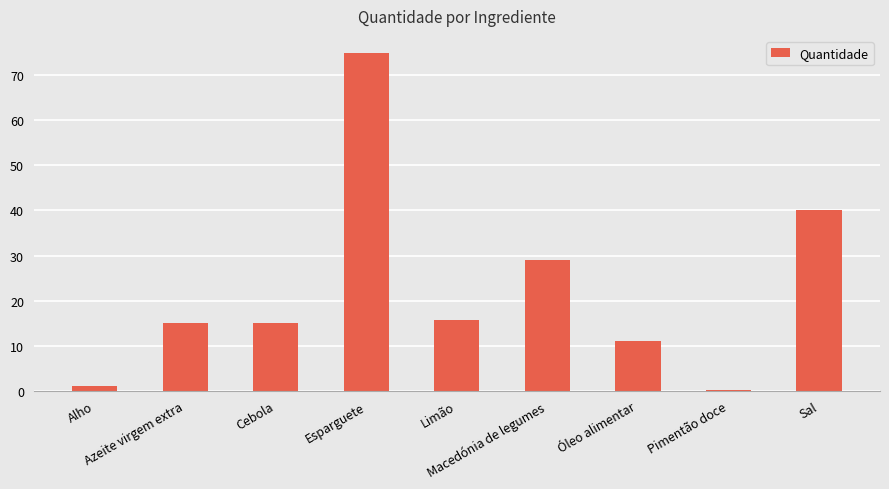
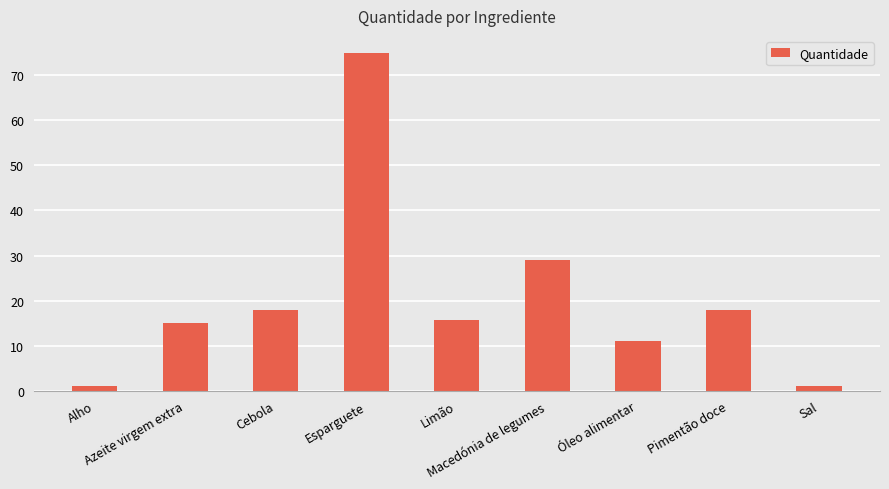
Cebola: 15 -> 18
Pimentão doce: 0 -> 18
Sal: 40 -> 1
